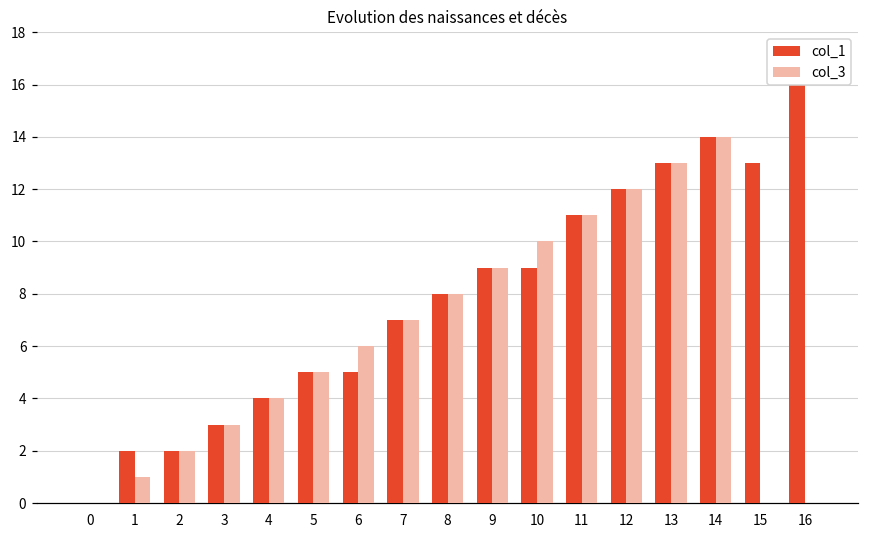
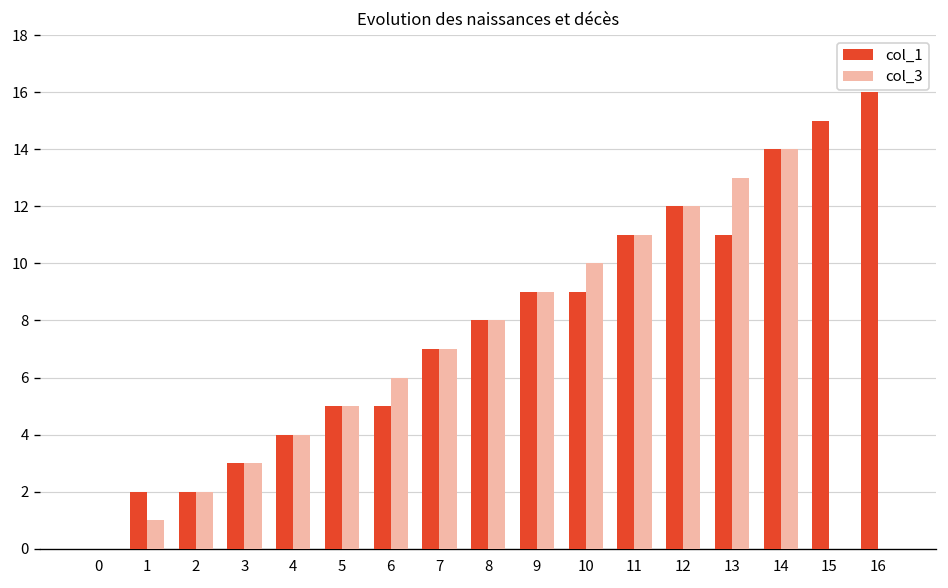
col_1, 13: 13 -> 11
col_1, 15: 13 -> 15
